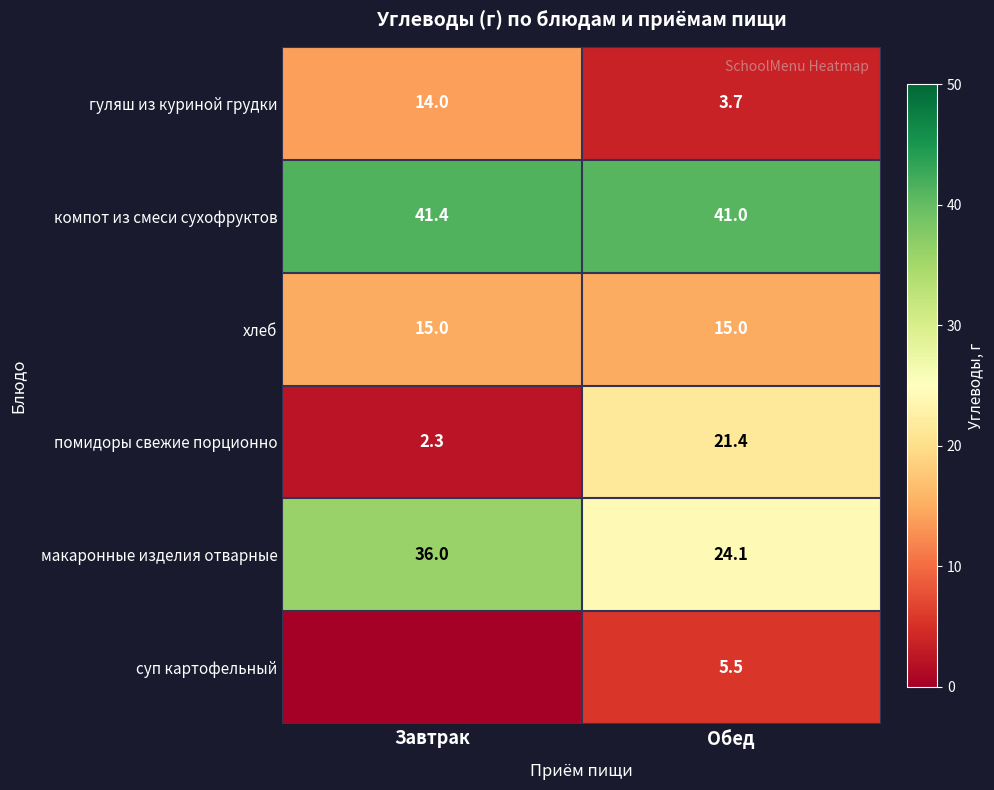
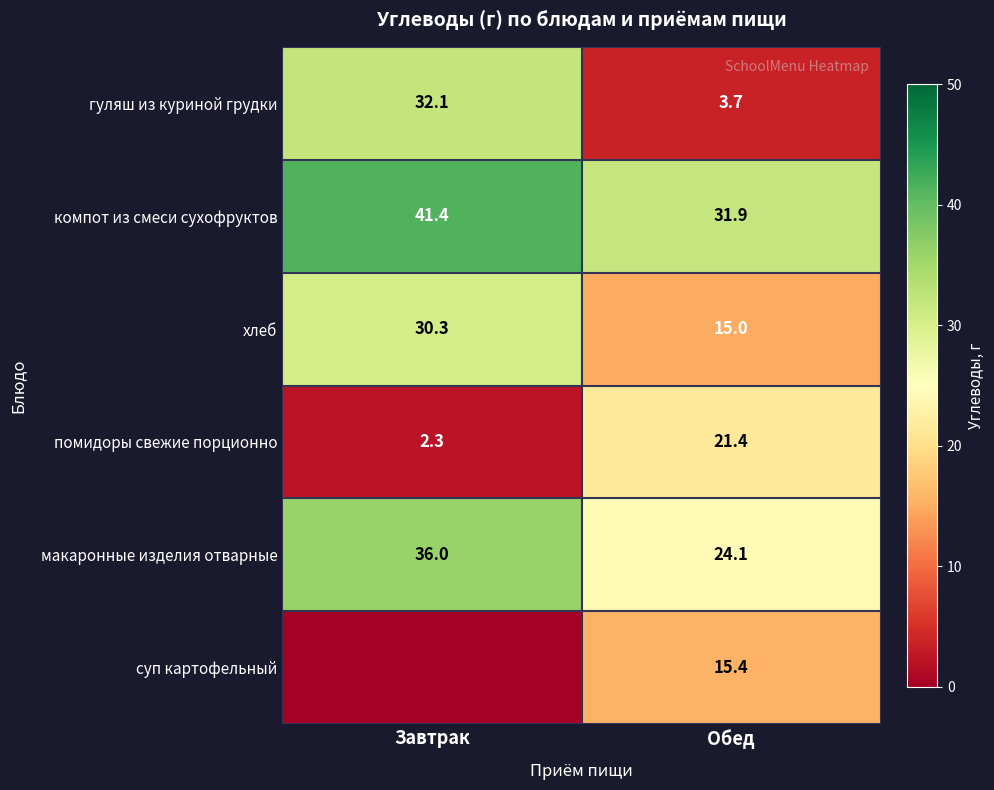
гуляш из куриной грудки, Завтрак: 14.0 -> 32.1
компот из смеси сухофруктов, Обед: 41.0 -> 31.9
хлеб, Завтрак: 15.0 -> 30.3
суп картофельный, Обед: 5.5 -> 15.4
